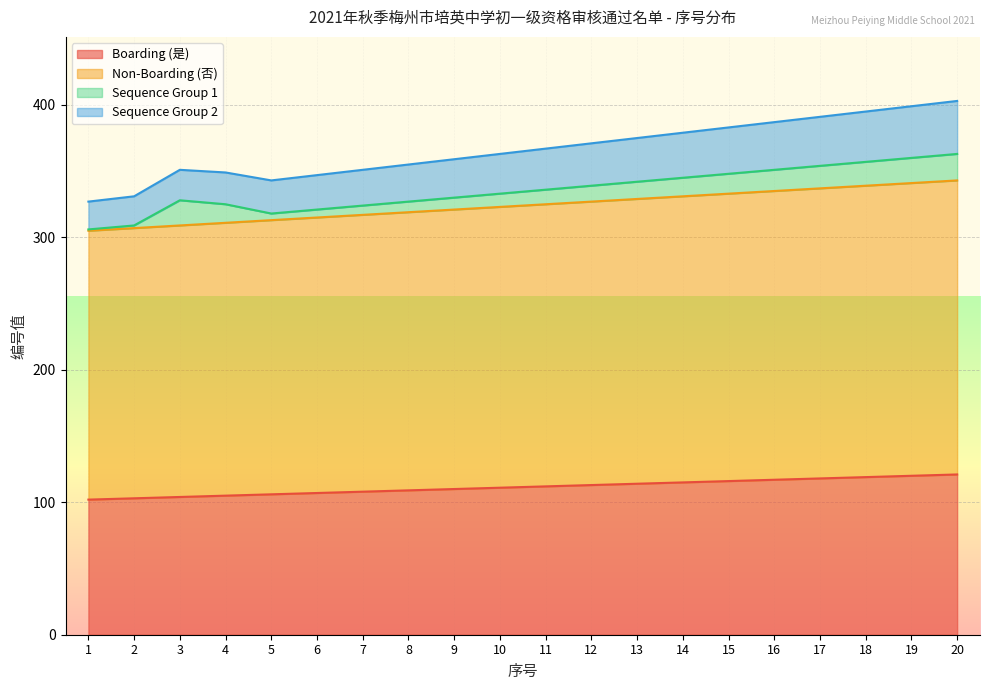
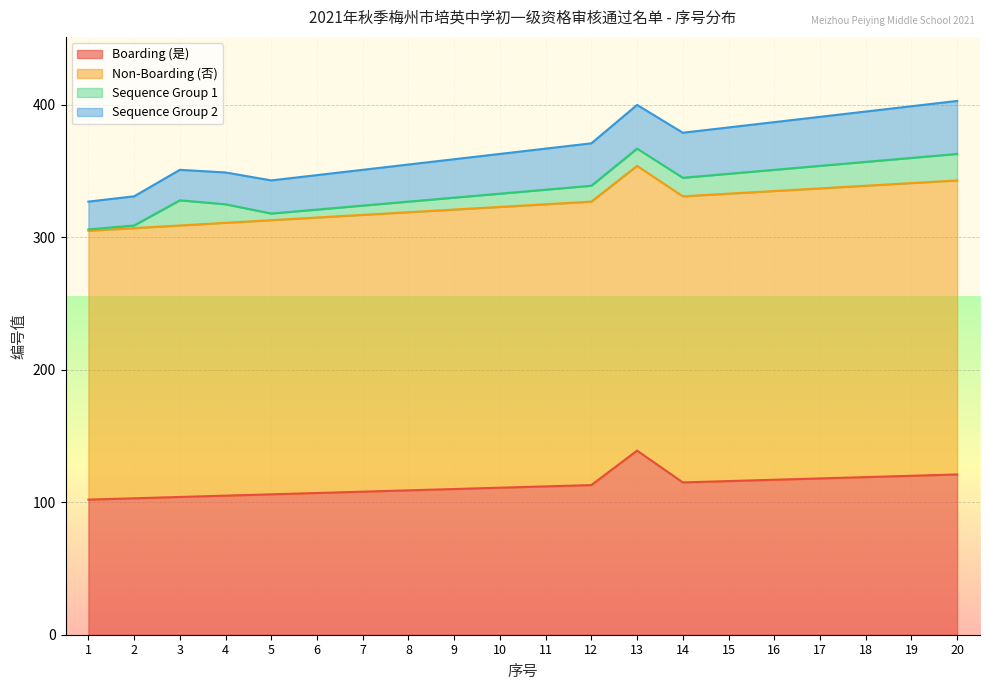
Boarding (是), 13: 114 -> 139
